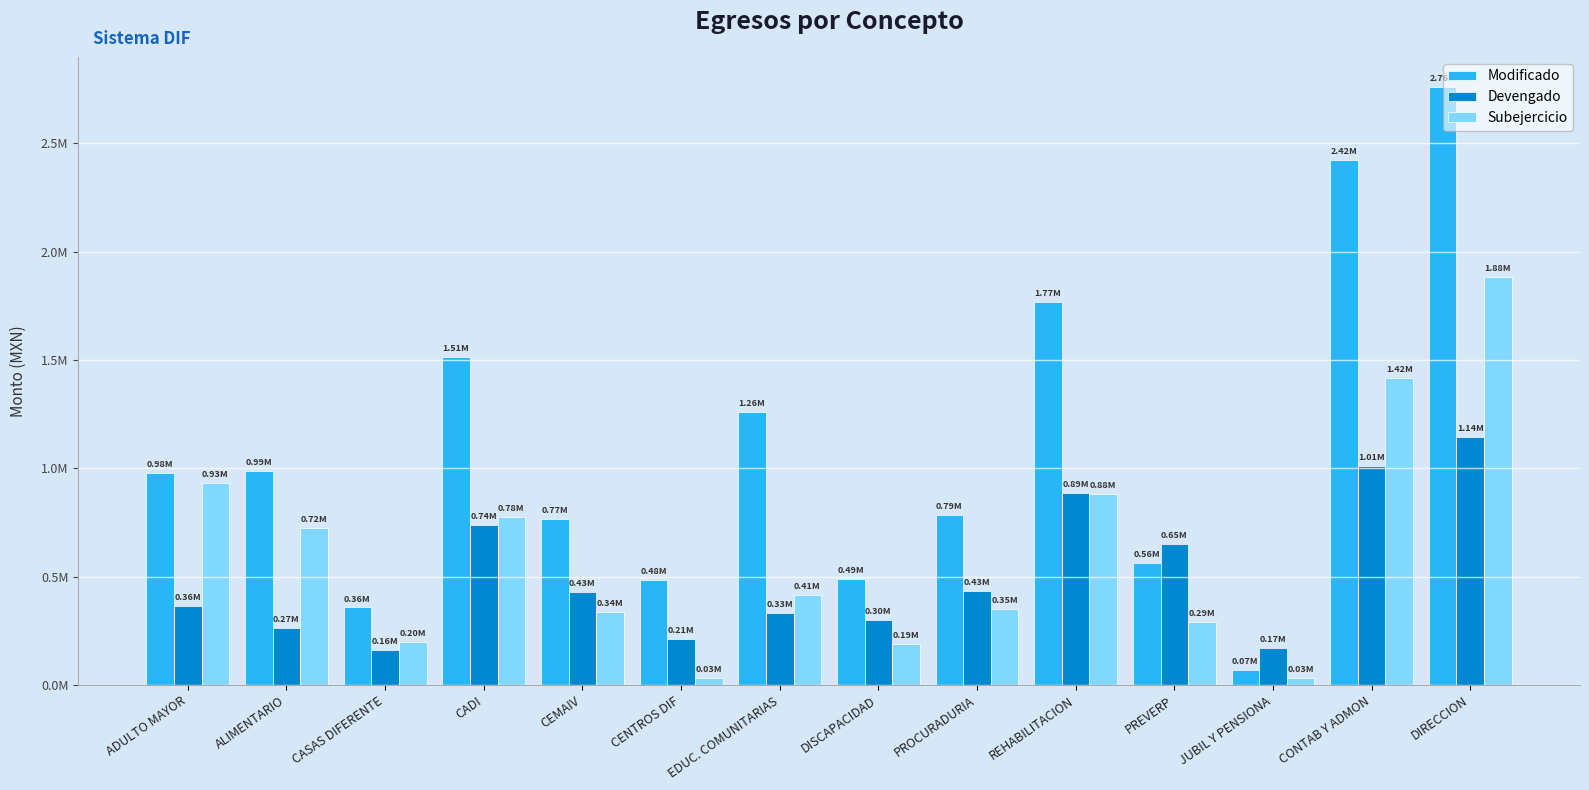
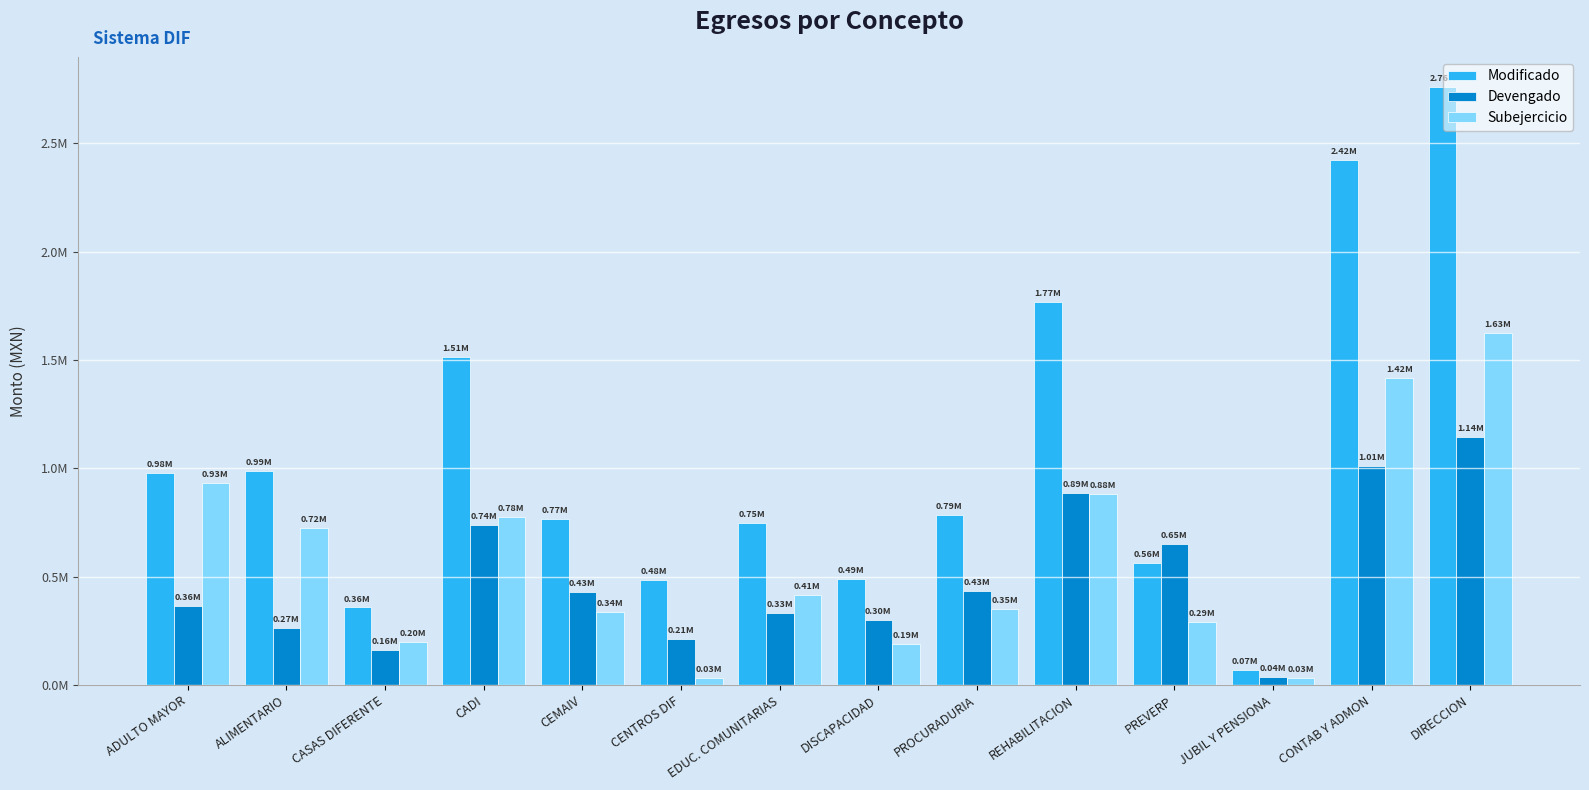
Modificado, EDUC. COMUNITARIAS: 1.26M -> 0.75M
Devengado, JUBIL Y PENSIONA: 0.17M -> 0.04M
Subejercicio, DIRECCION: 1.88M -> 1.63M
